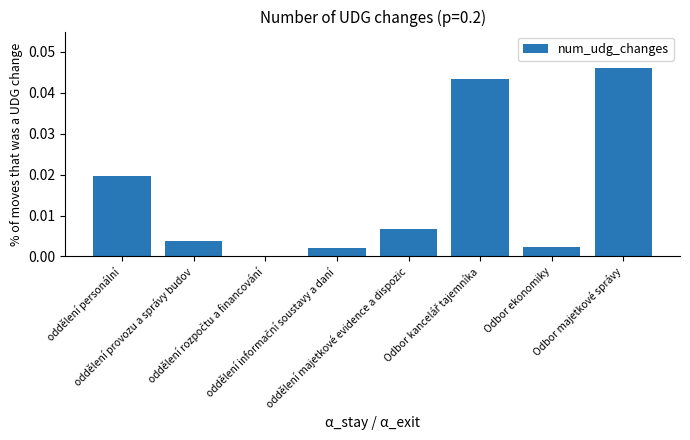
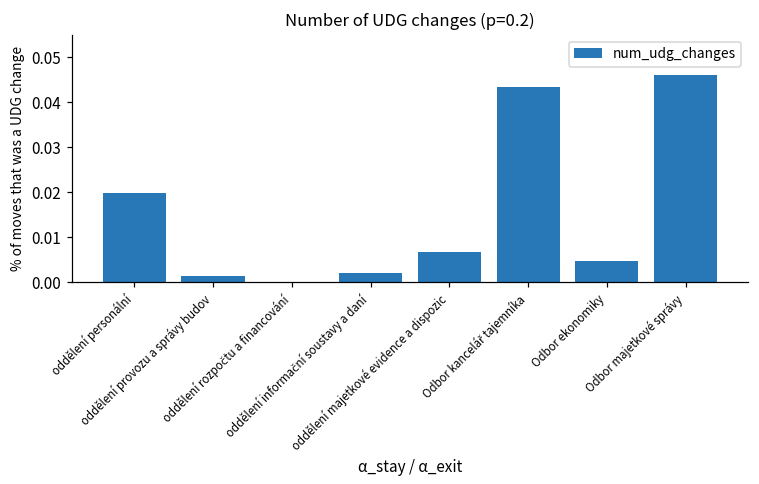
oddělení provozu a správy budov: 0.004 -> 0.001
Odbor ekonomiky: 0.002 -> 0.005
